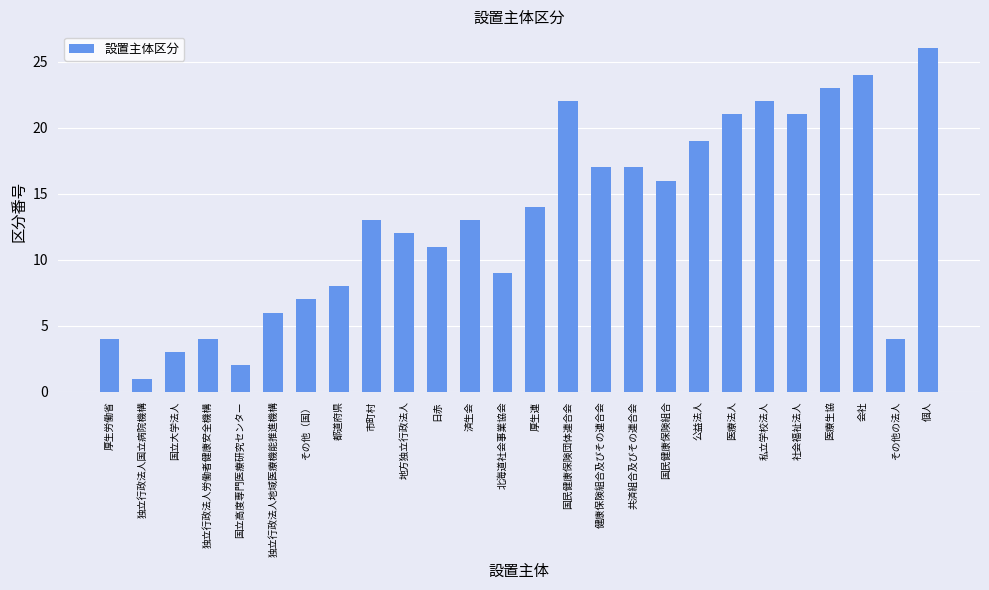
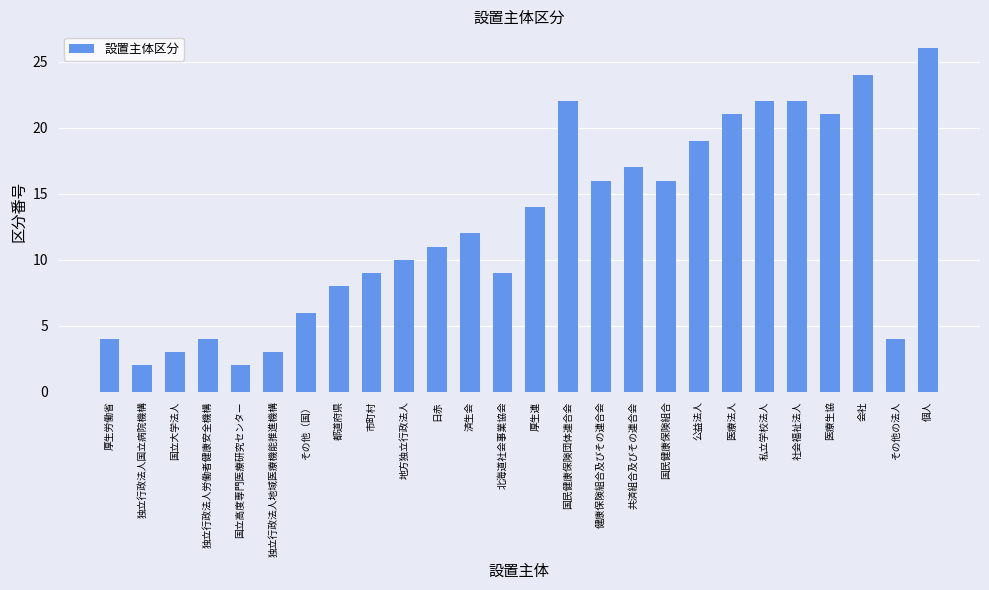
独立行政法人国立病院機構: 1 -> 2
独立行政法人地域医療機能推進機構: 6 -> 3
その他（国）: 7 -> 6
市町村: 13 -> 9
地方独立行政法人: 12 -> 10
済生会: 13 -> 12
健康保険組合及びその連合会: 17 -> 16
社会福祉法人: 21 -> 22
医療生協: 23 -> 21
